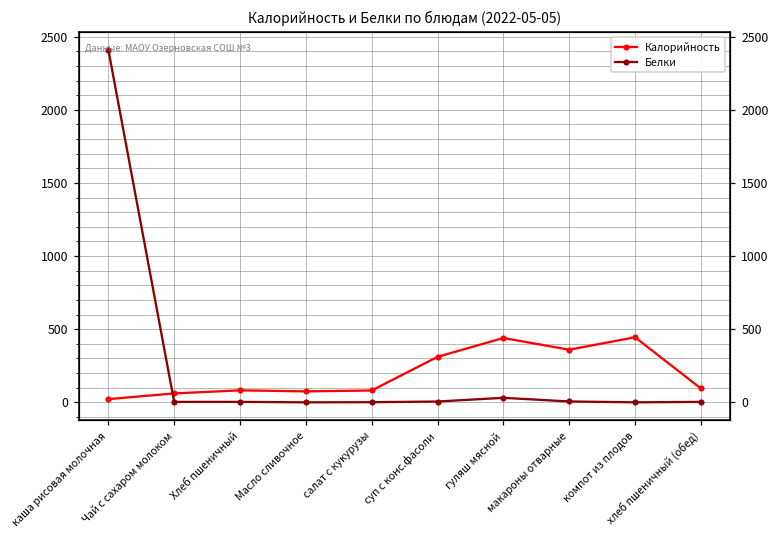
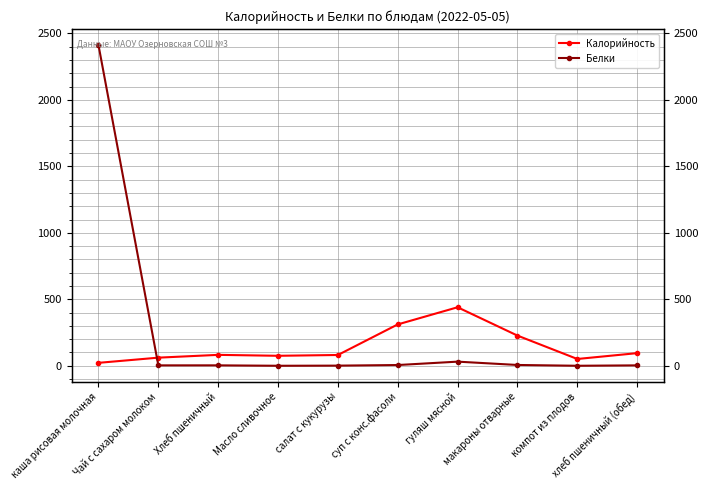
Калорийность, макароны отварные: 360 -> 230
Калорийность, компот из плодов: 450 -> 50
